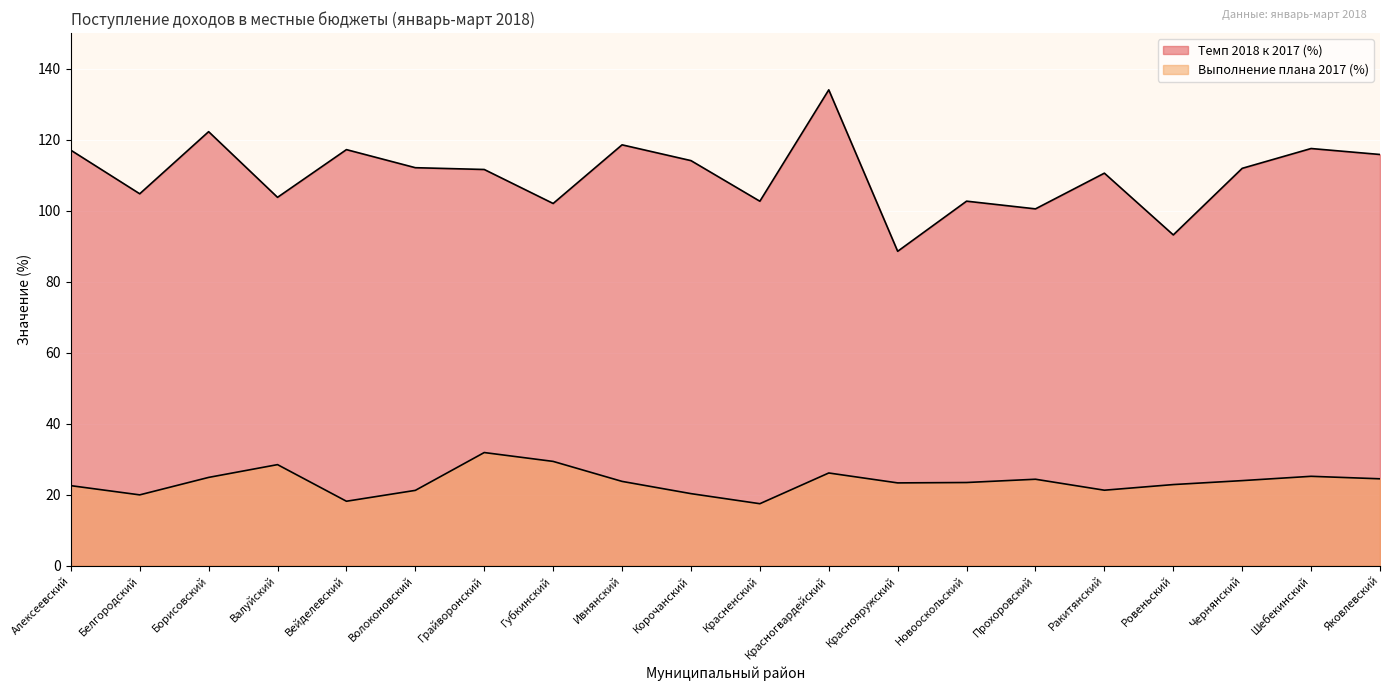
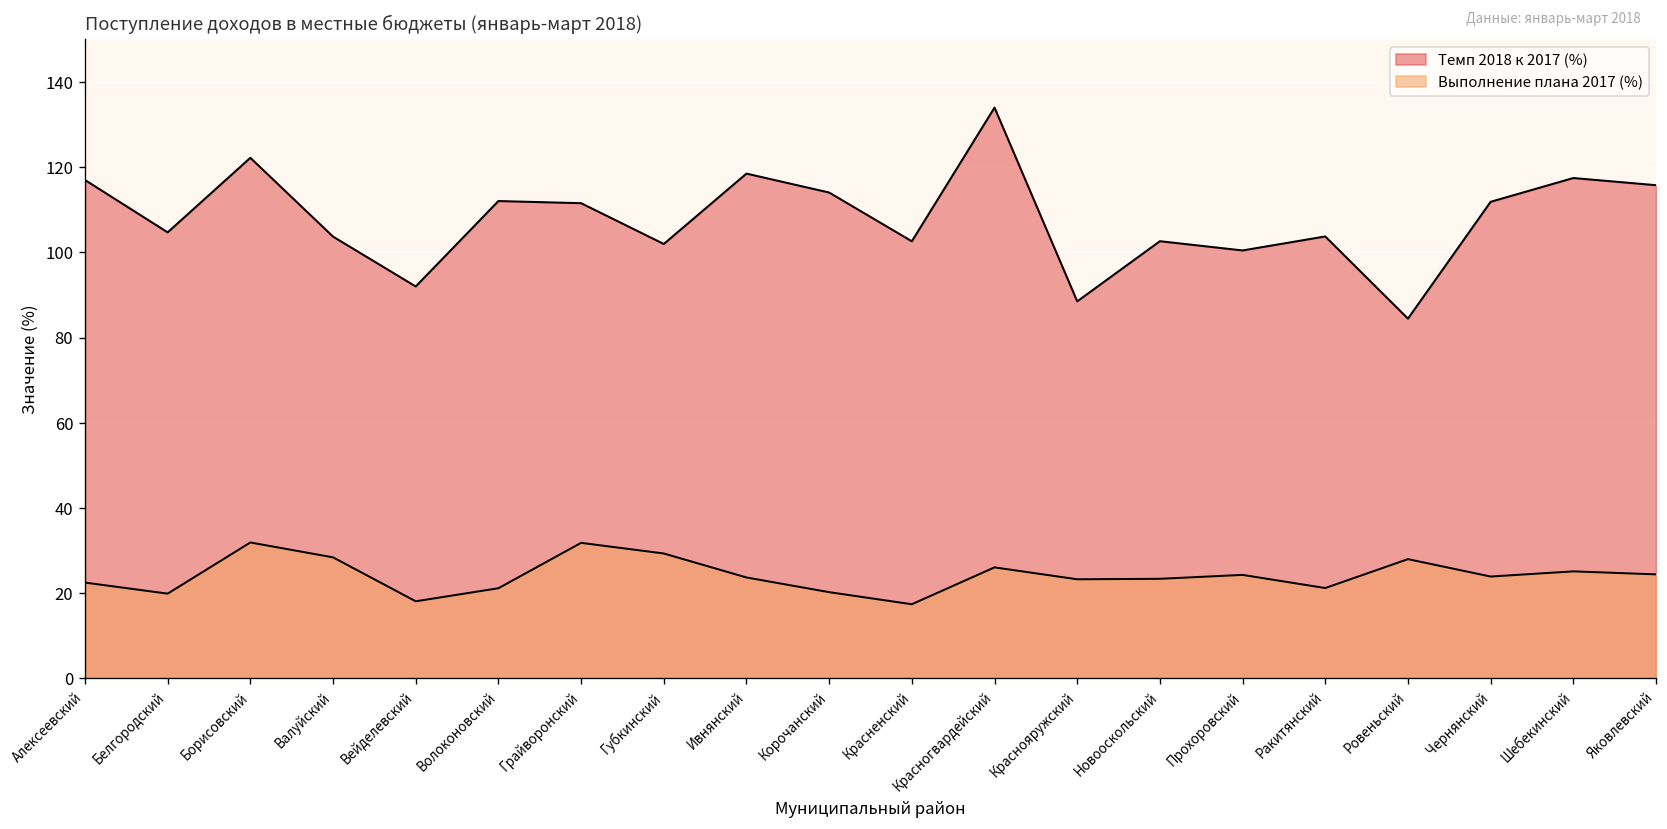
Выполнение плана 2017 (%), Борисовский: 25 -> 32
Темп 2018 к 2017 (%), Вейделевский: 117 -> 92
Темп 2018 к 2017 (%), Ракитянский: 111 -> 104
Темп 2018 к 2017 (%), Ровеньский: 93 -> 84
Выполнение плана 2017 (%), Ровеньский: 23 -> 28
